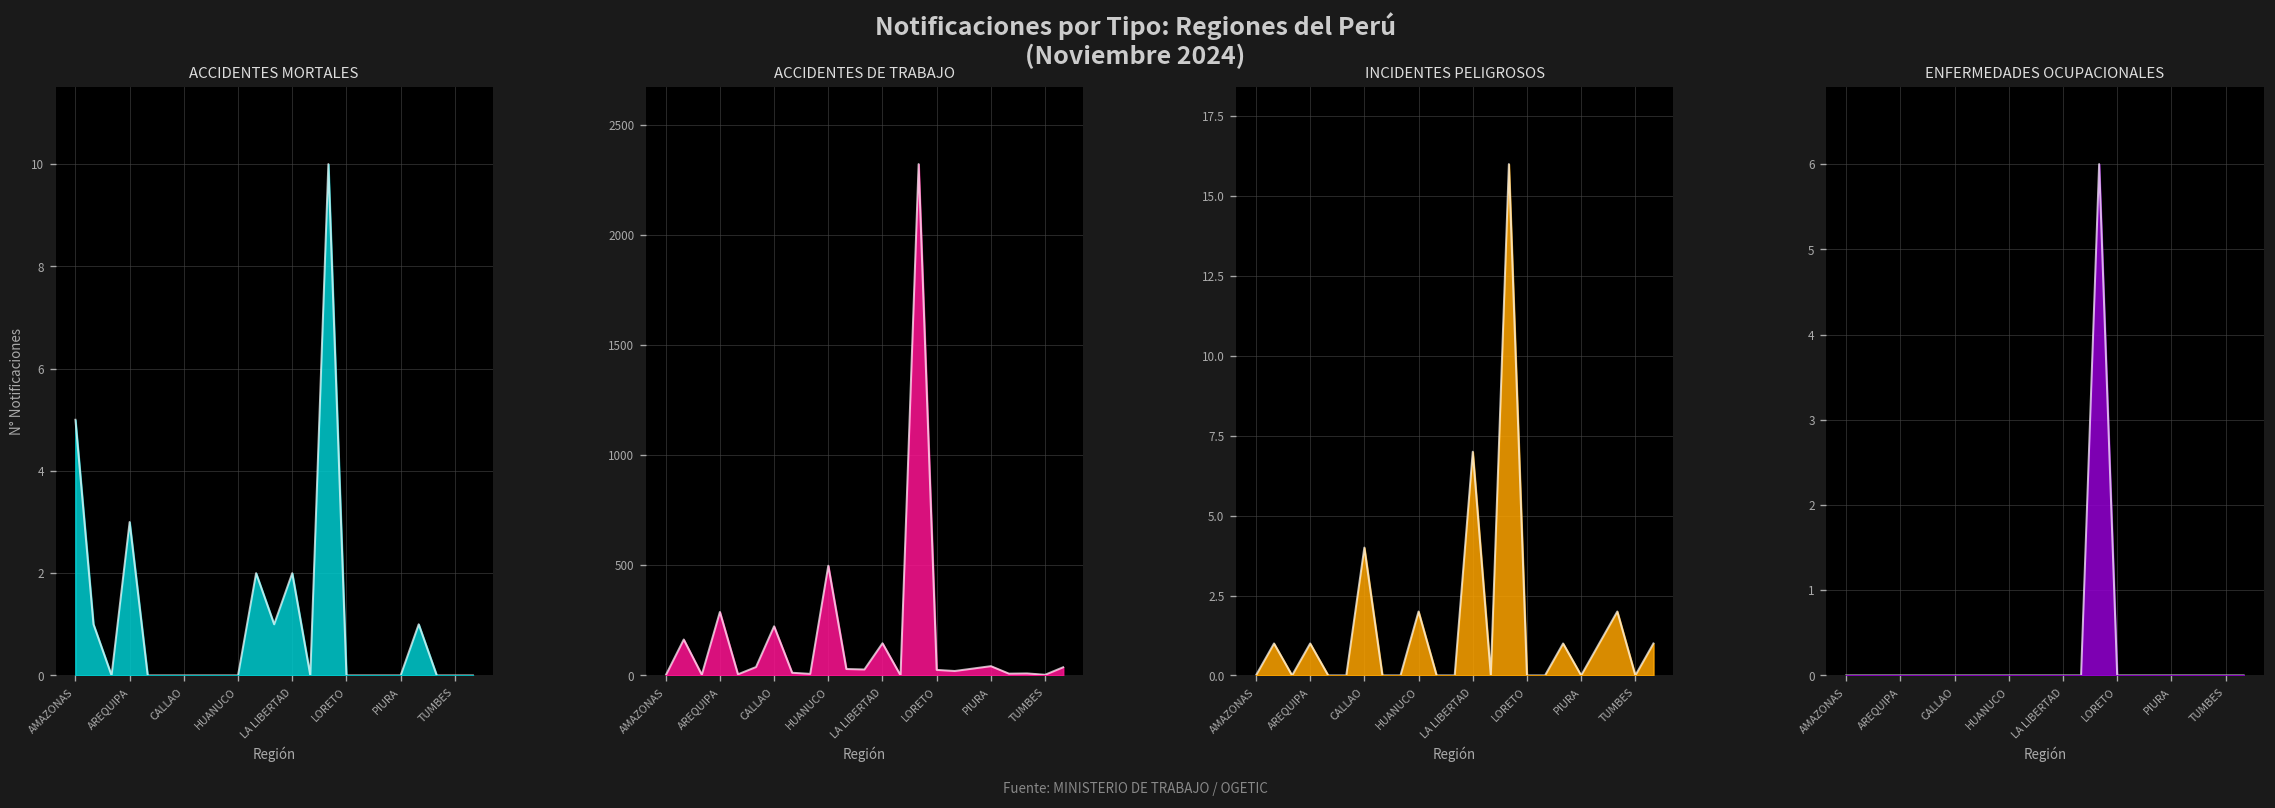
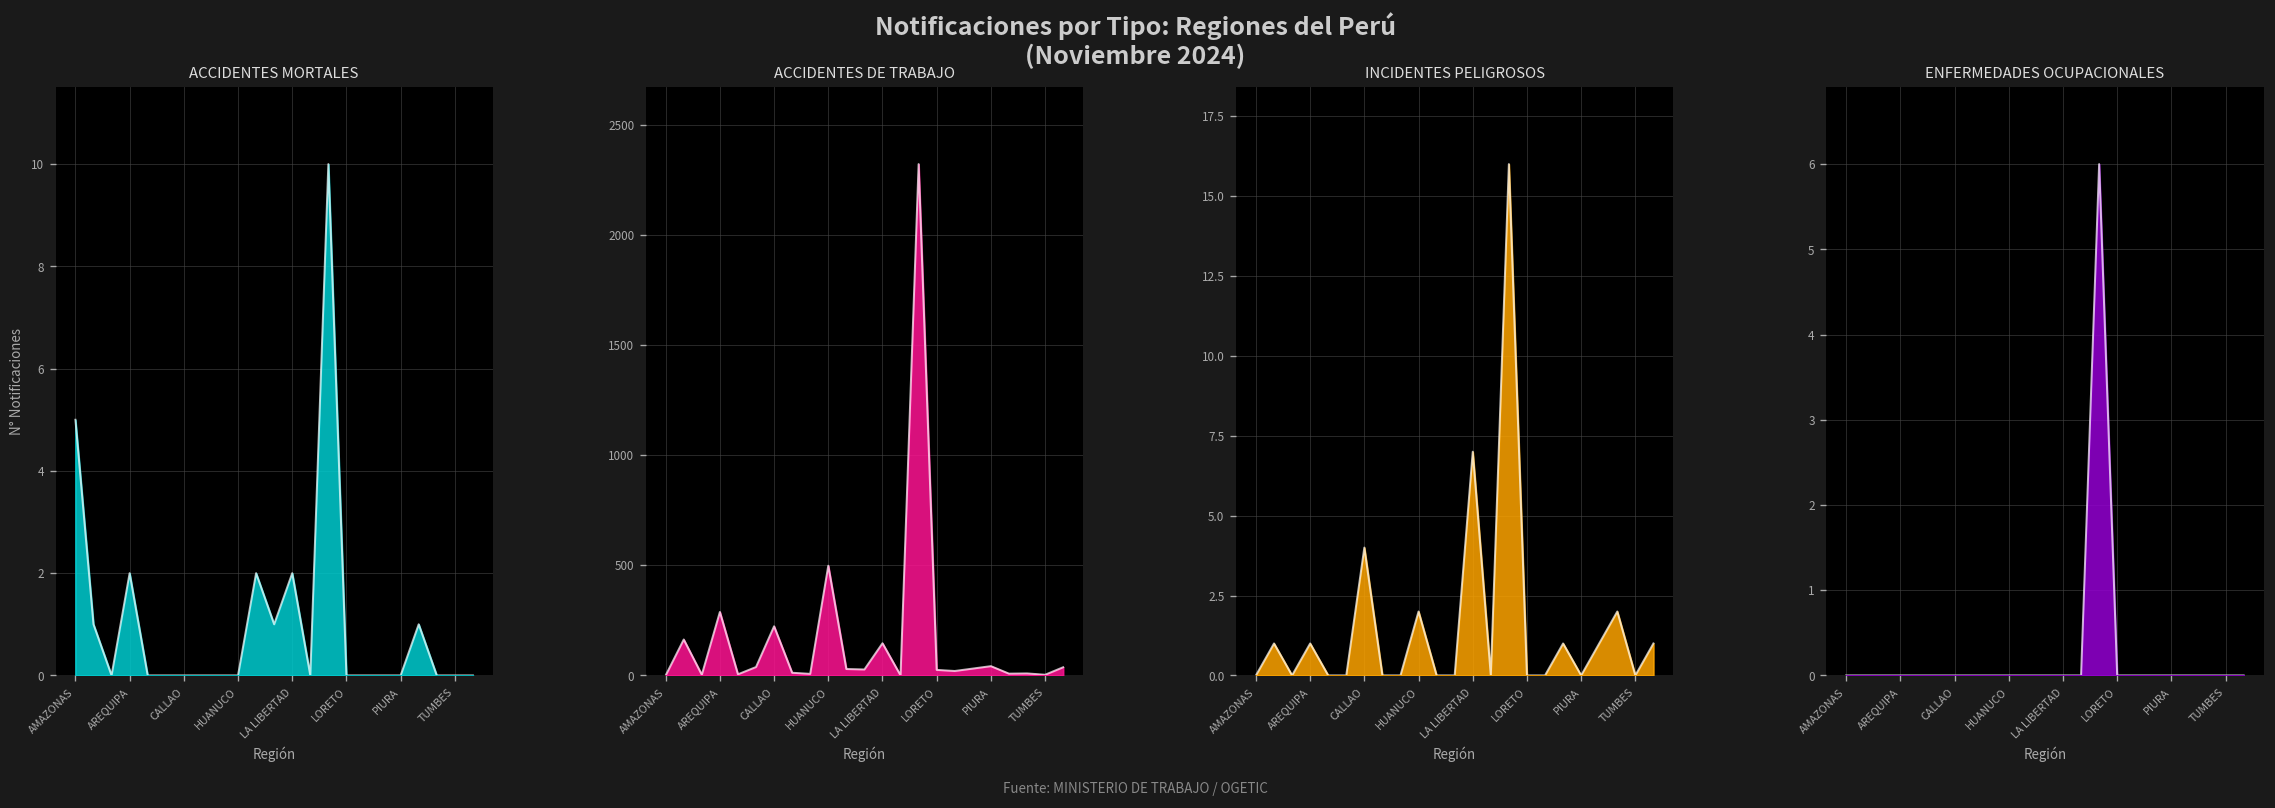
ACCIDENTES MORTALES, AREQUIPA: 3 -> 2
